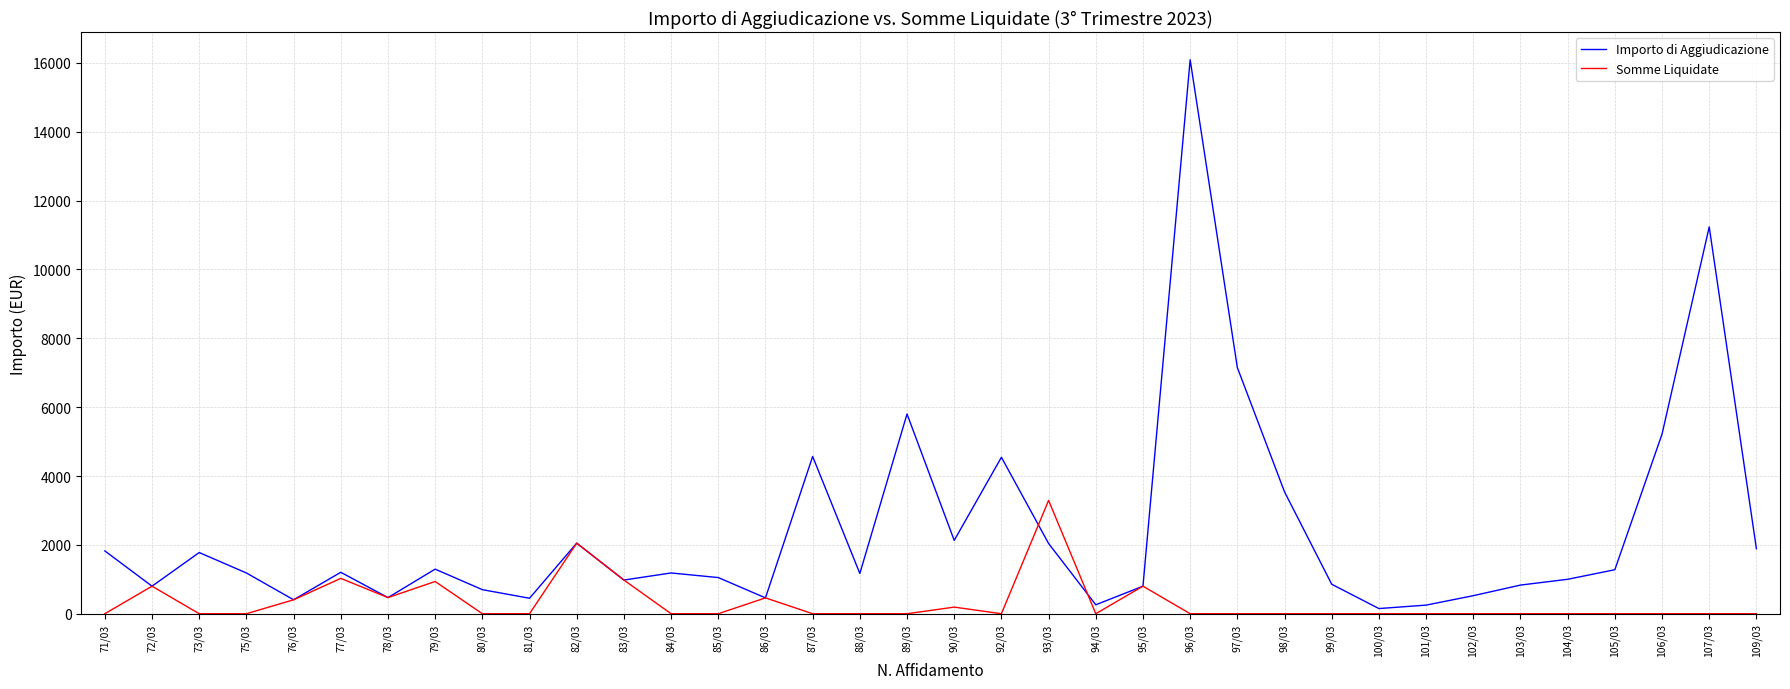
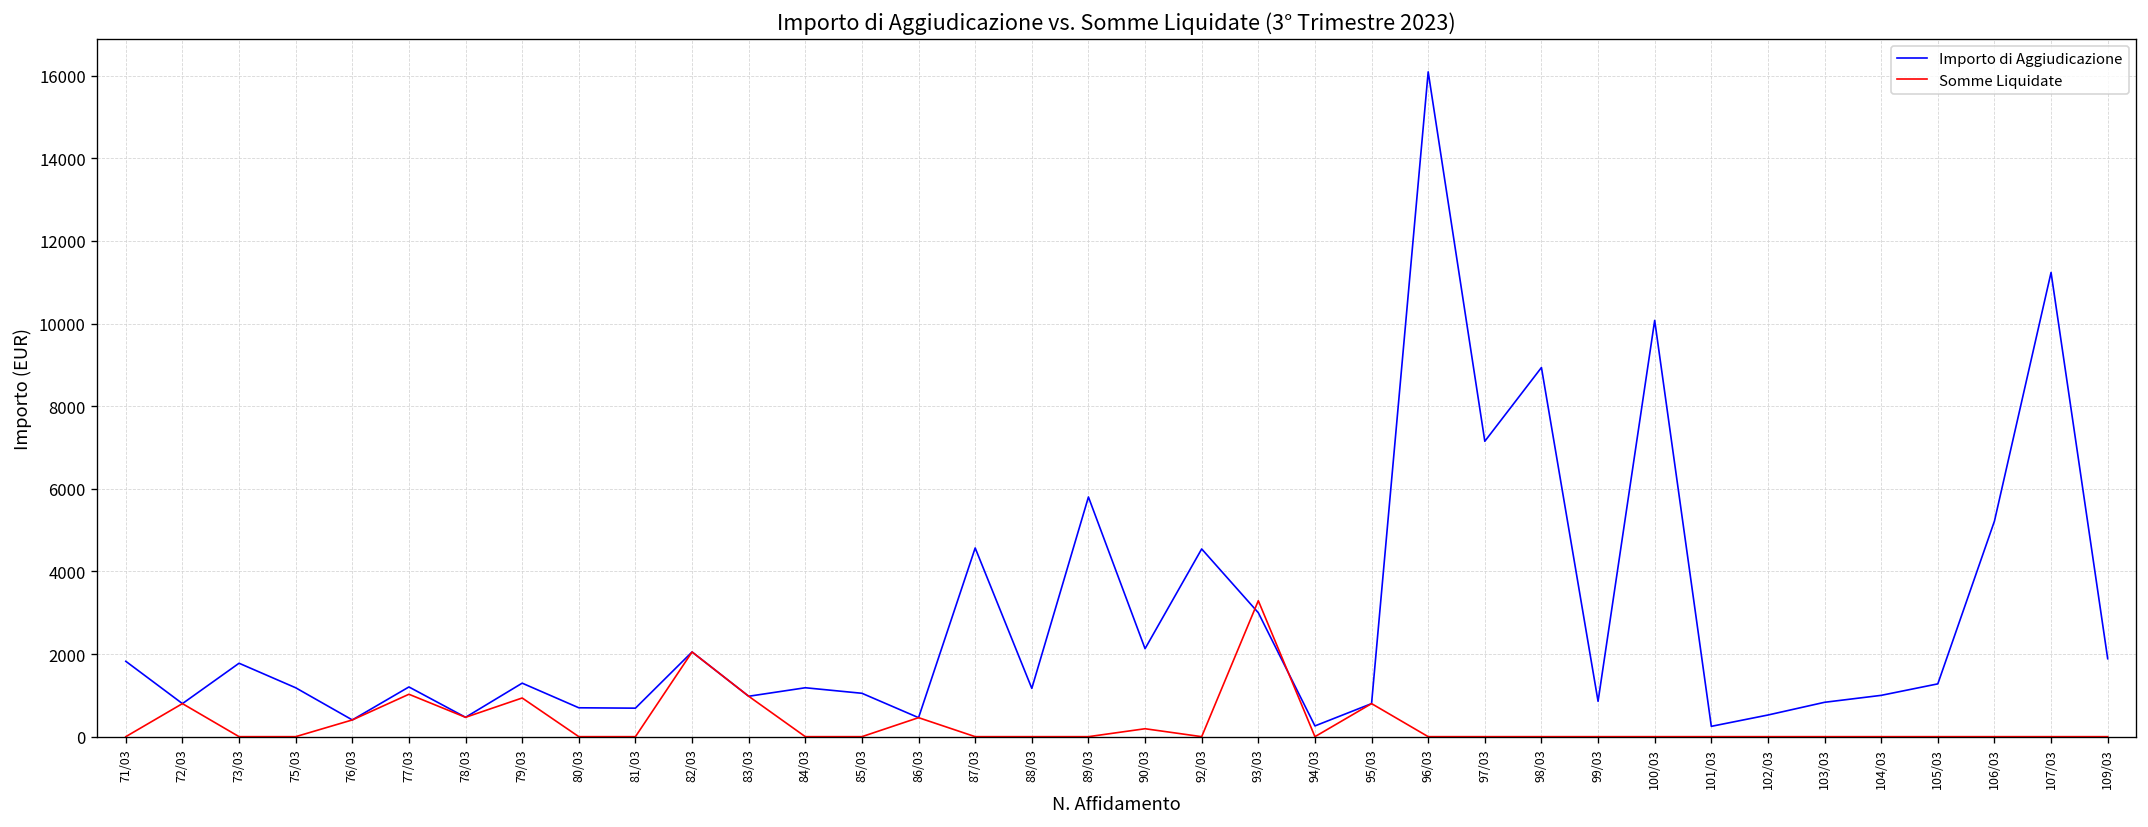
Importo di Aggiudicazione, 81/03: 400 -> 700
Importo di Aggiudicazione, 93/03: 2000 -> 3000
Importo di Aggiudicazione, 98/03: 3500 -> 8900
Importo di Aggiudicazione, 100/03: 200 -> 10100
